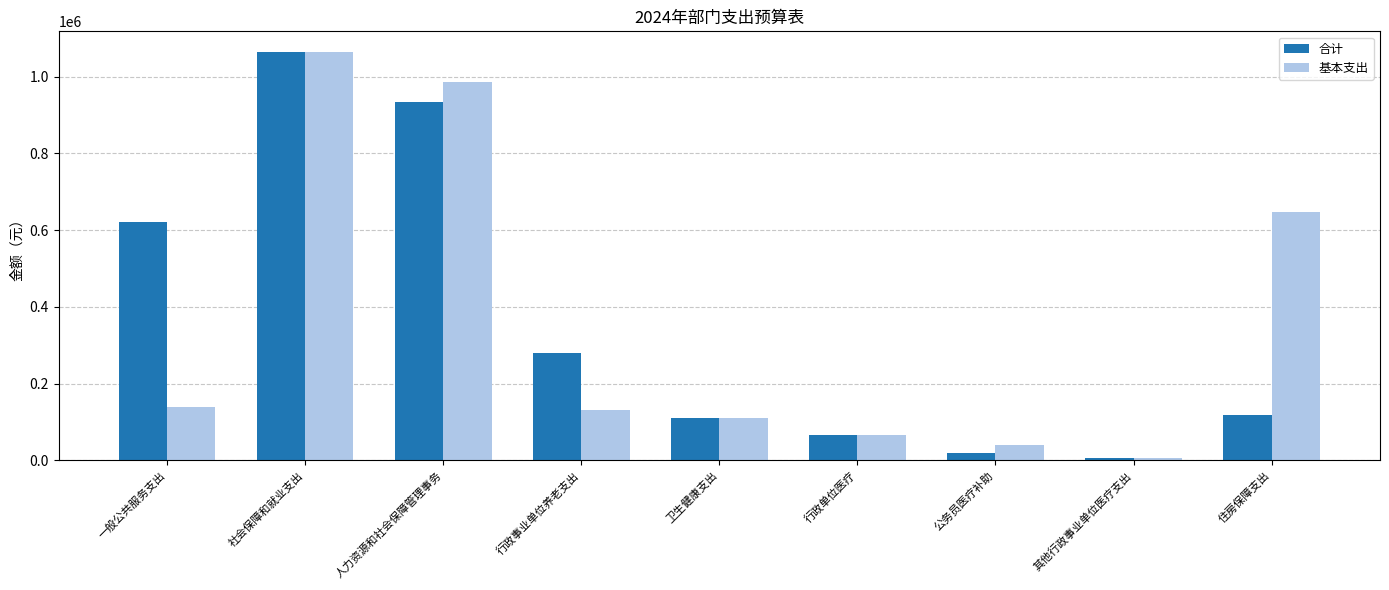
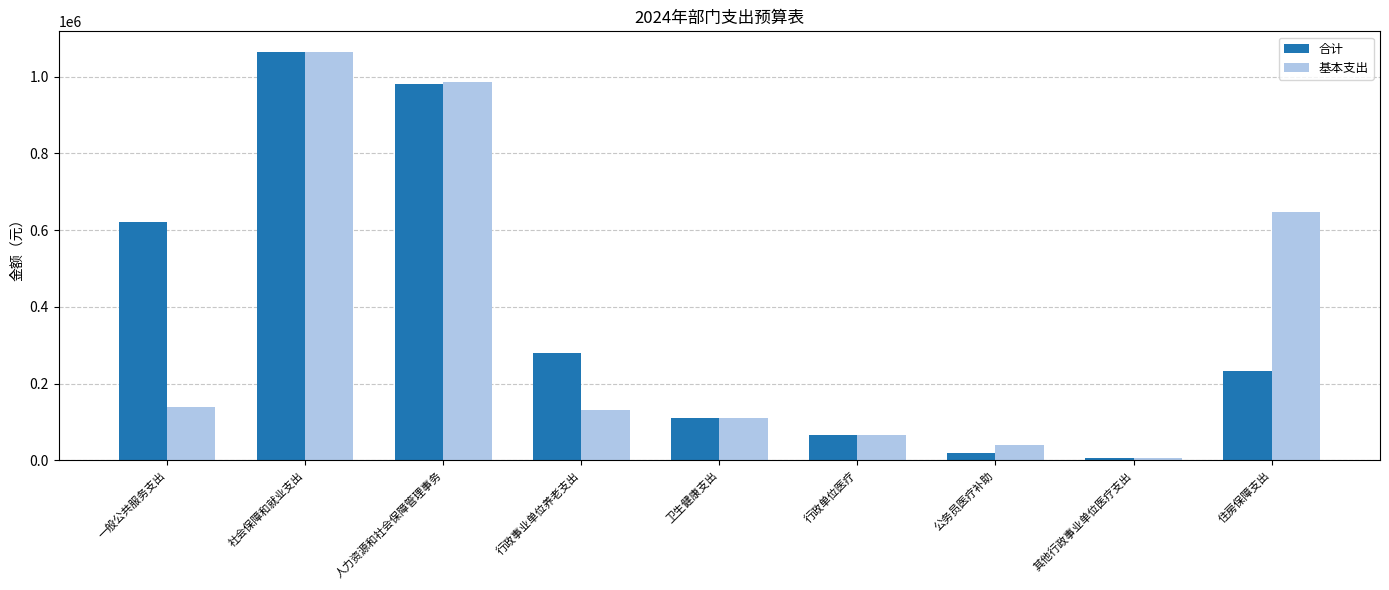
合计, 人力资源和社会保障管理事务: 930000 -> 980000
合计, 住房保障支出: 120000 -> 230000
